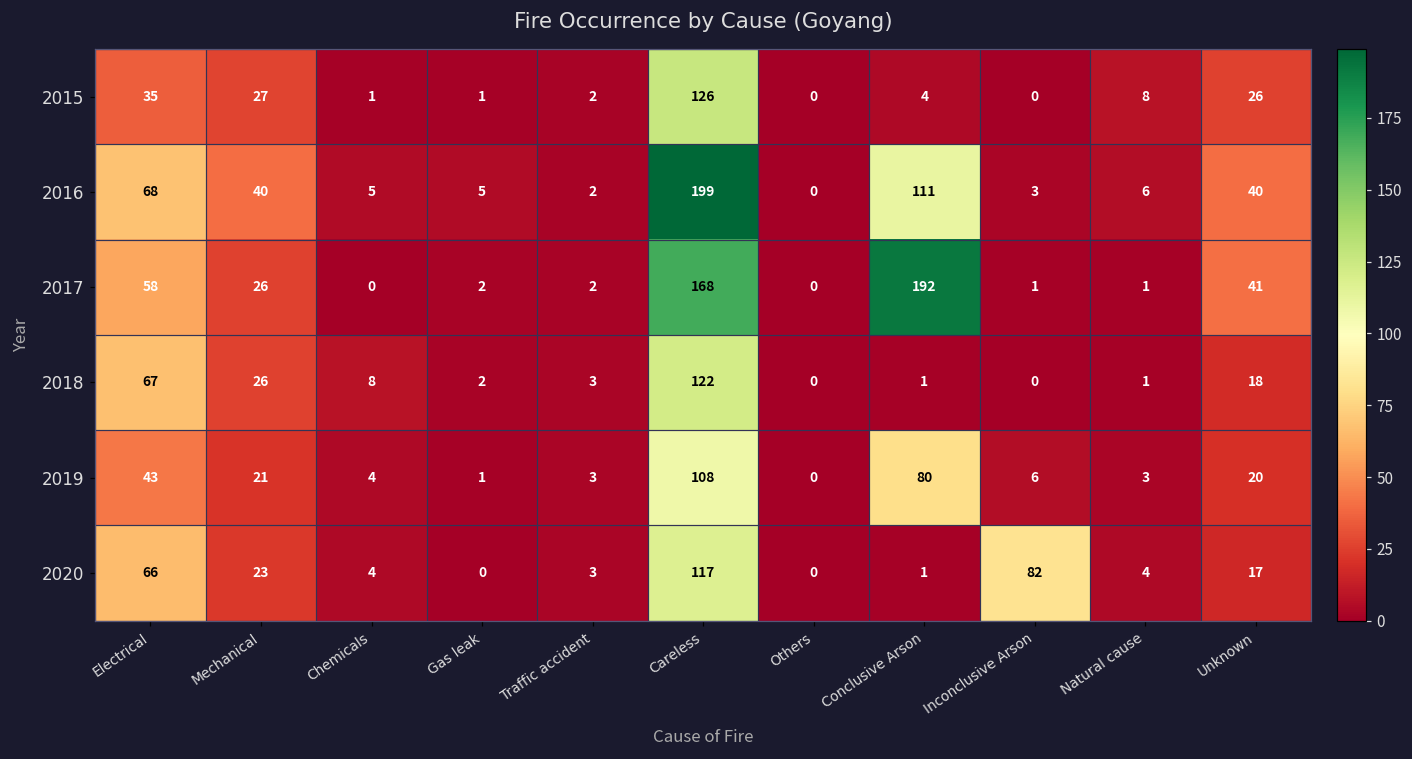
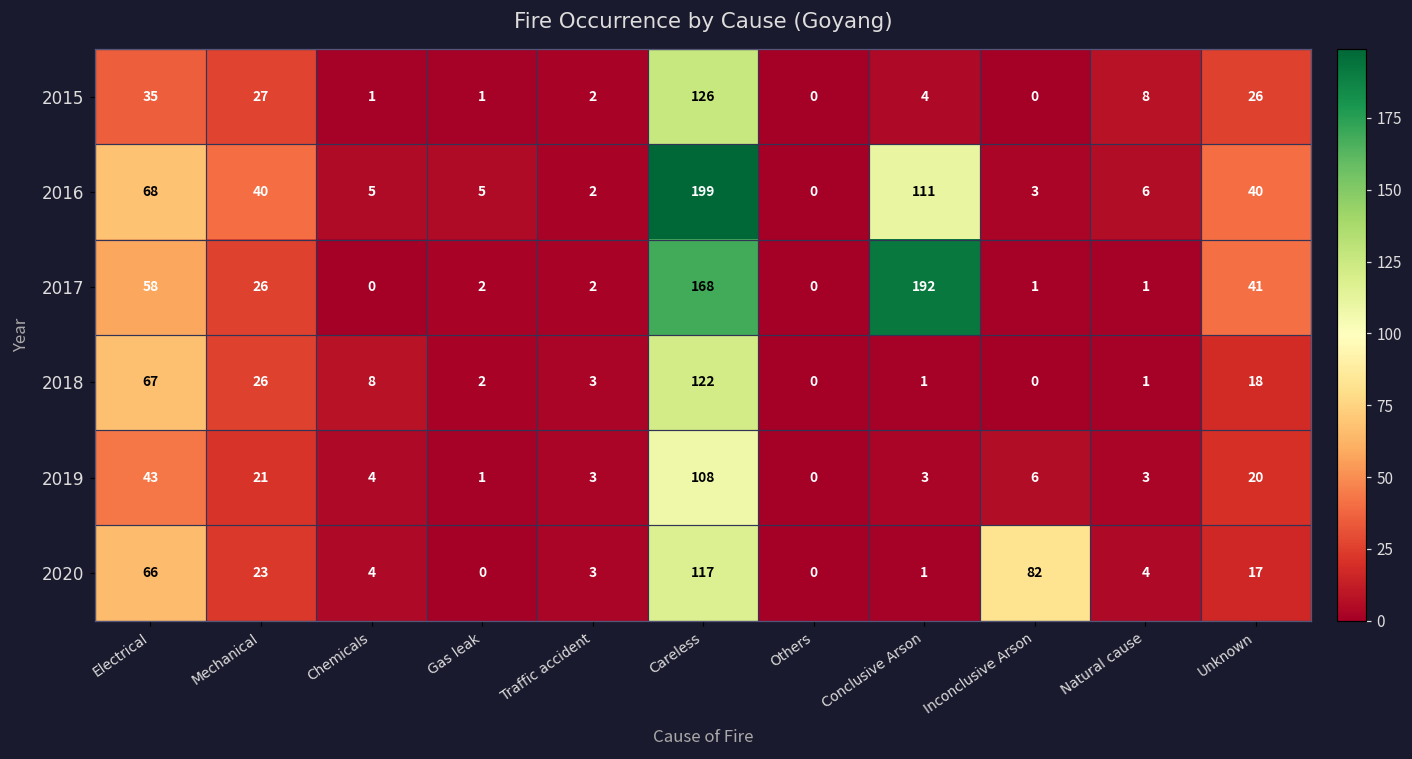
2019, Conclusive Arson: 80 -> 3
